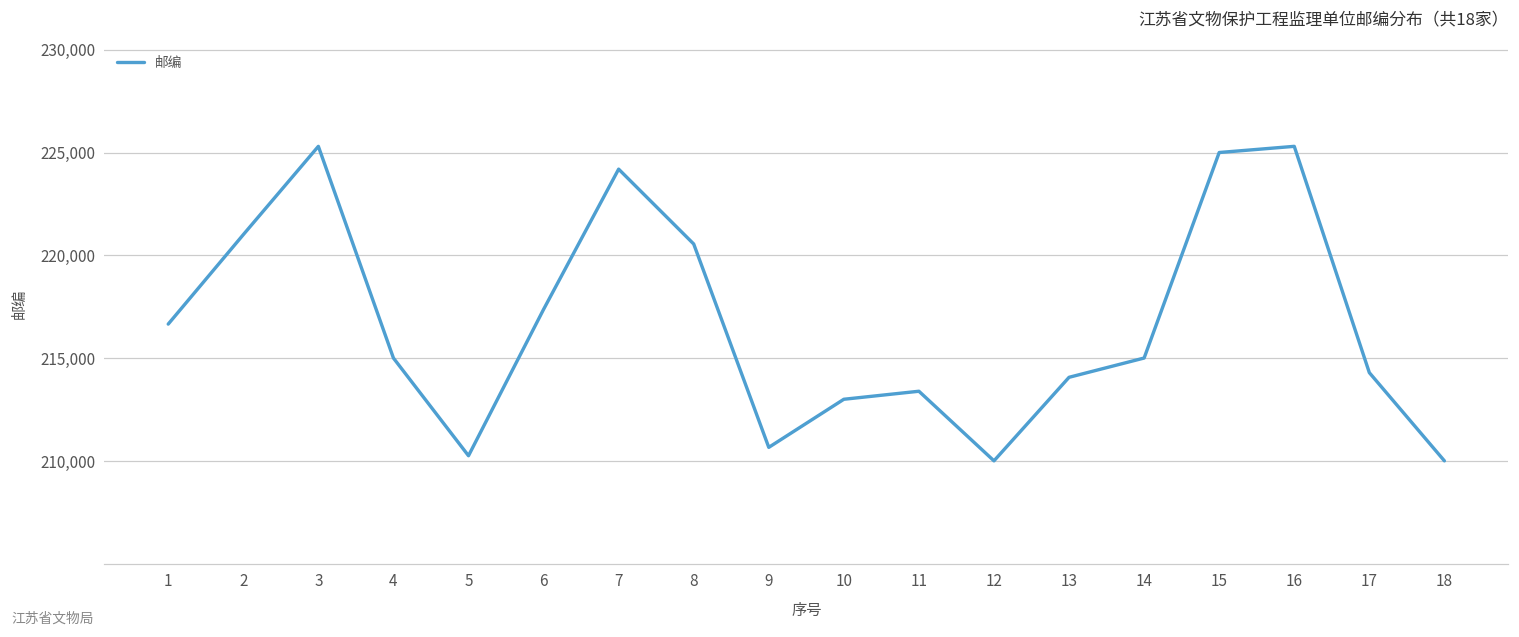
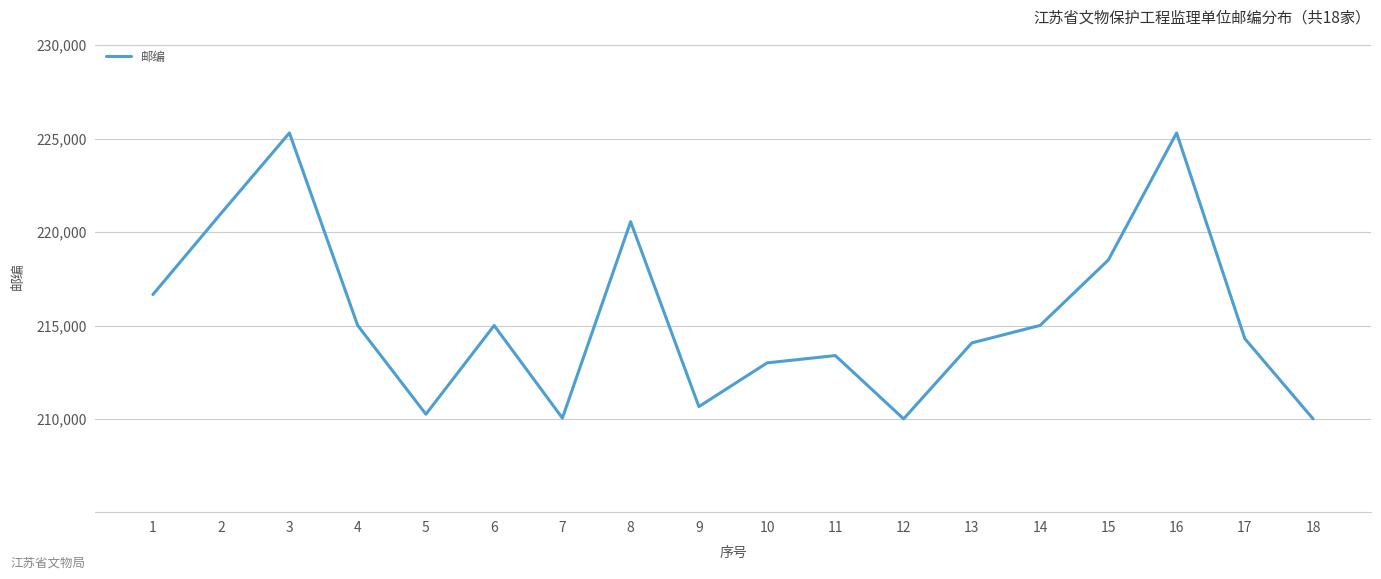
6: 217,400 -> 215,000
7: 224,200 -> 210,000
15: 225,000 -> 218,500
